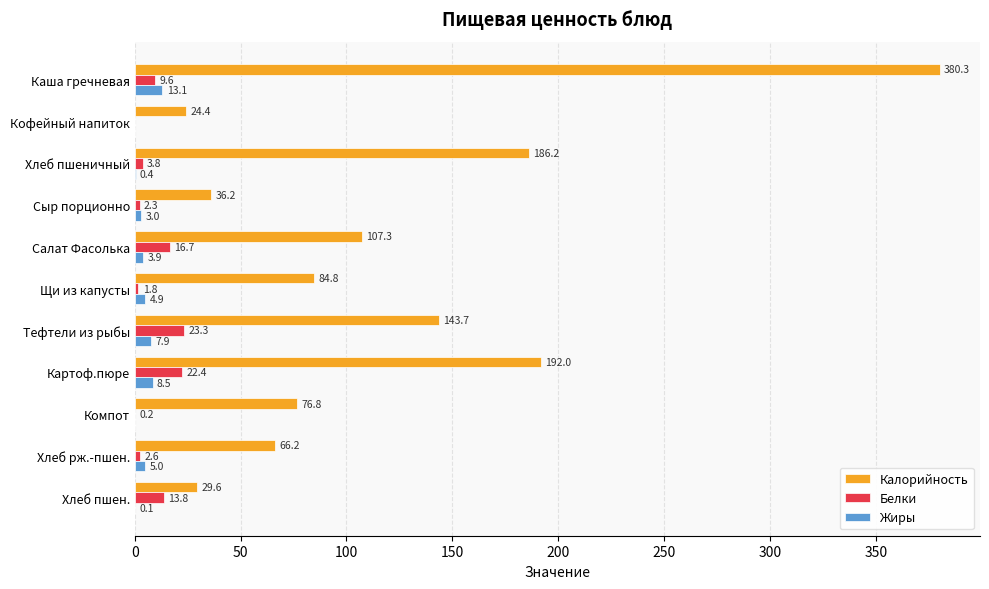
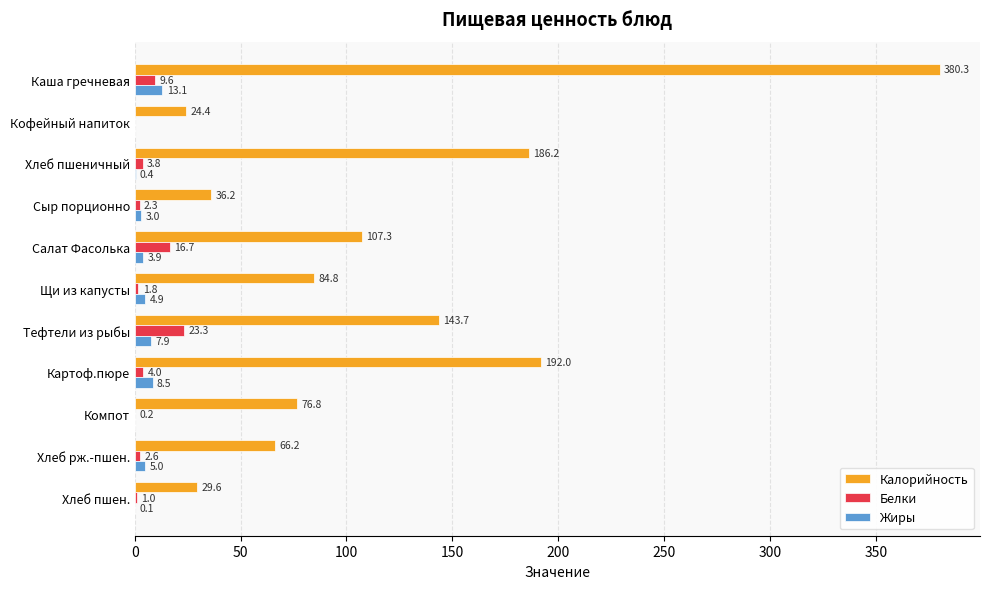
Белки, Картоф.пюре: 22.4 -> 4.0
Белки, Хлеб пшен.: 13.8 -> 1.0
